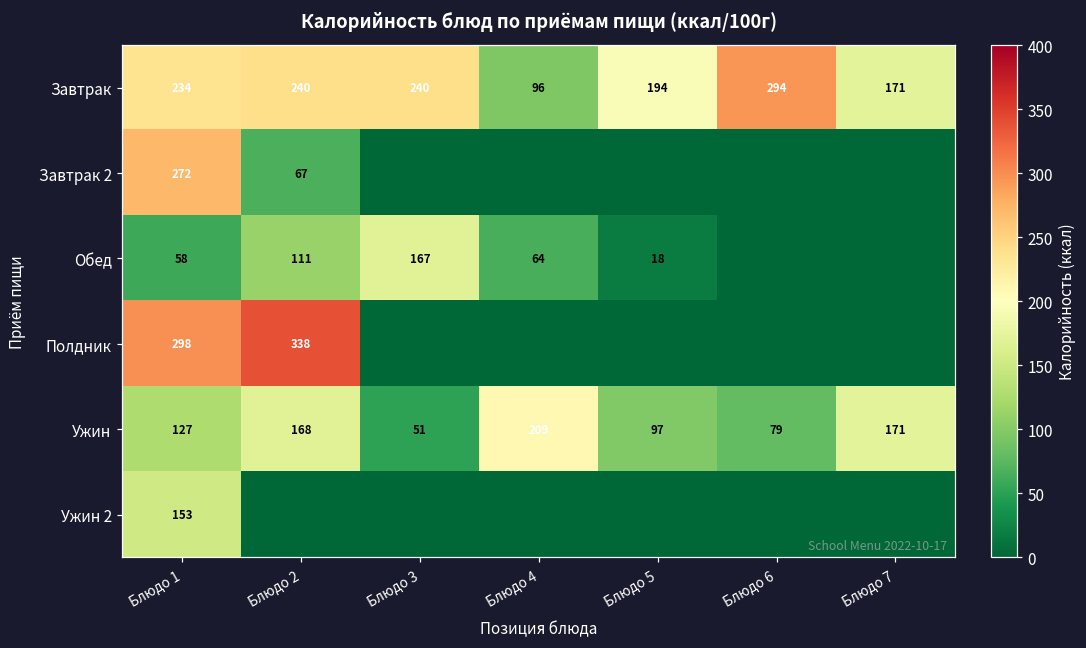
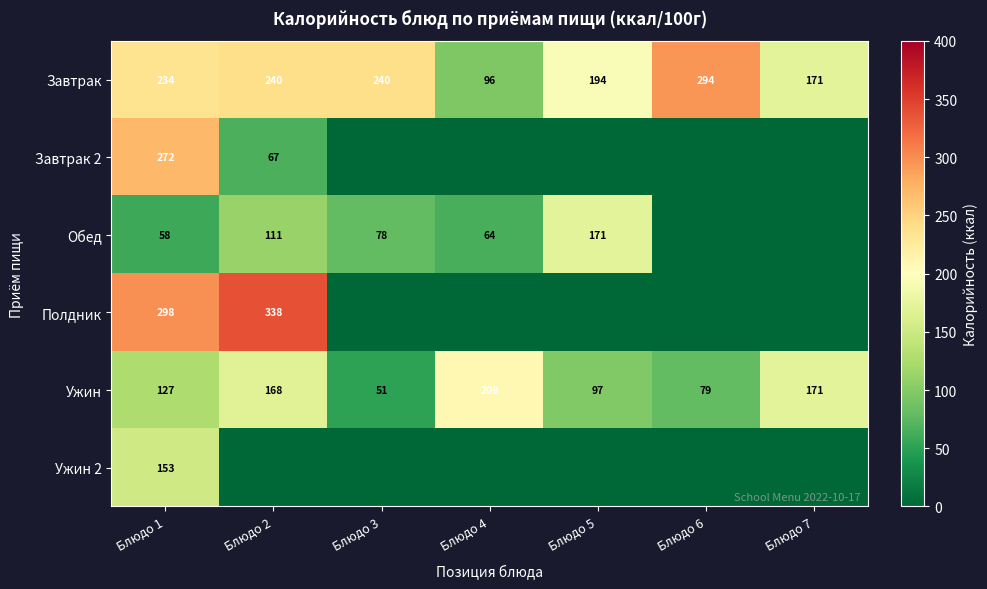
Обед, Блюдо 3: 167 -> 78
Обед, Блюдо 5: 18 -> 171
